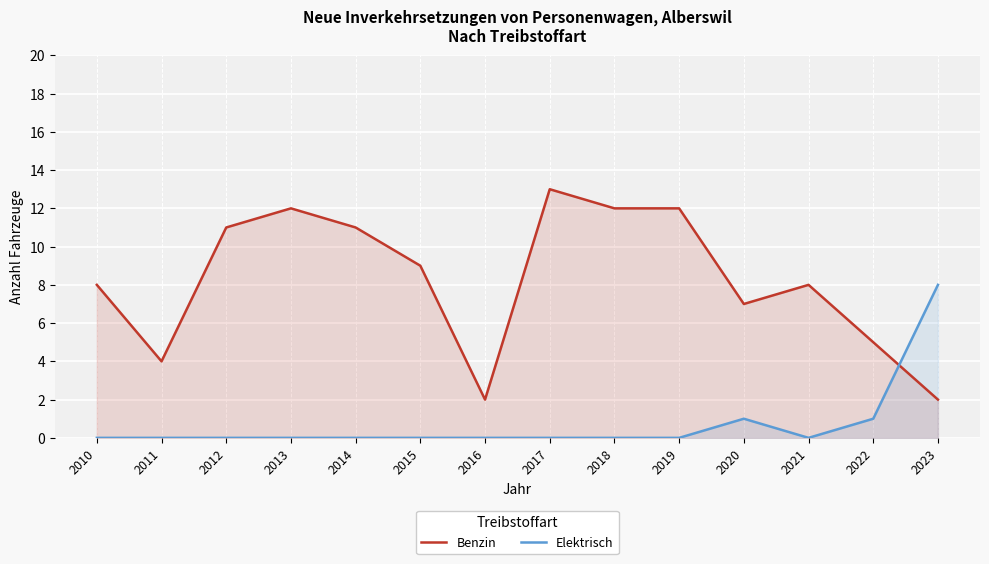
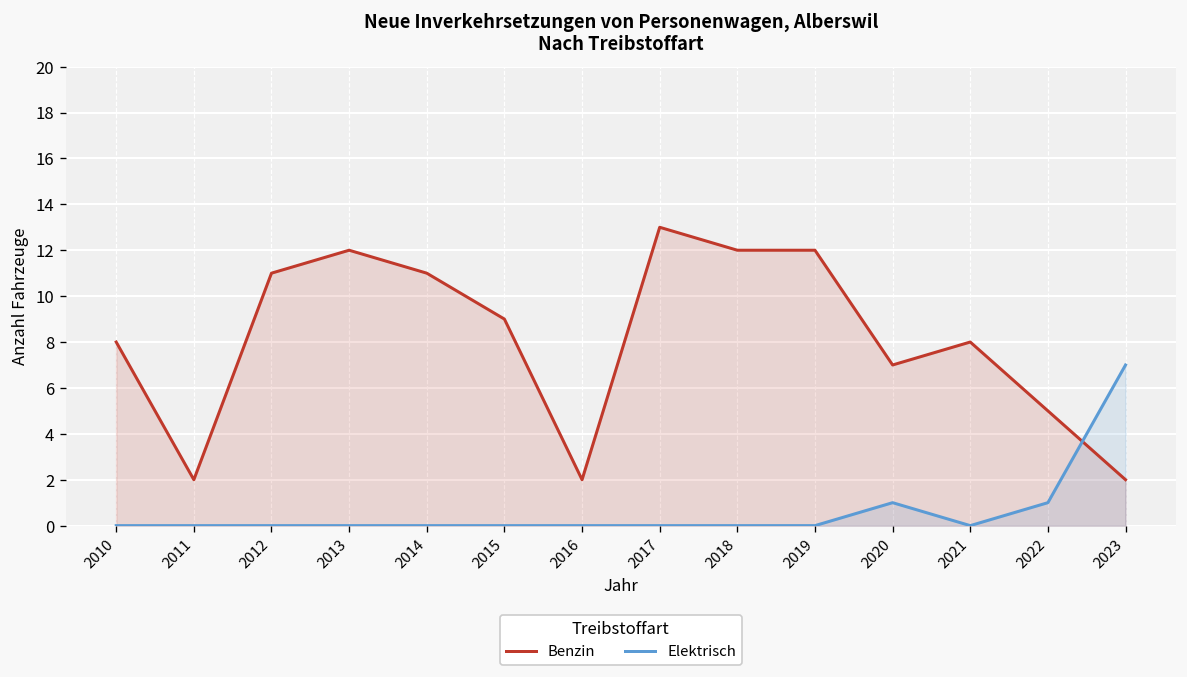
Benzin, 2011: 4 -> 2
Elektrisch, 2023: 8 -> 7
